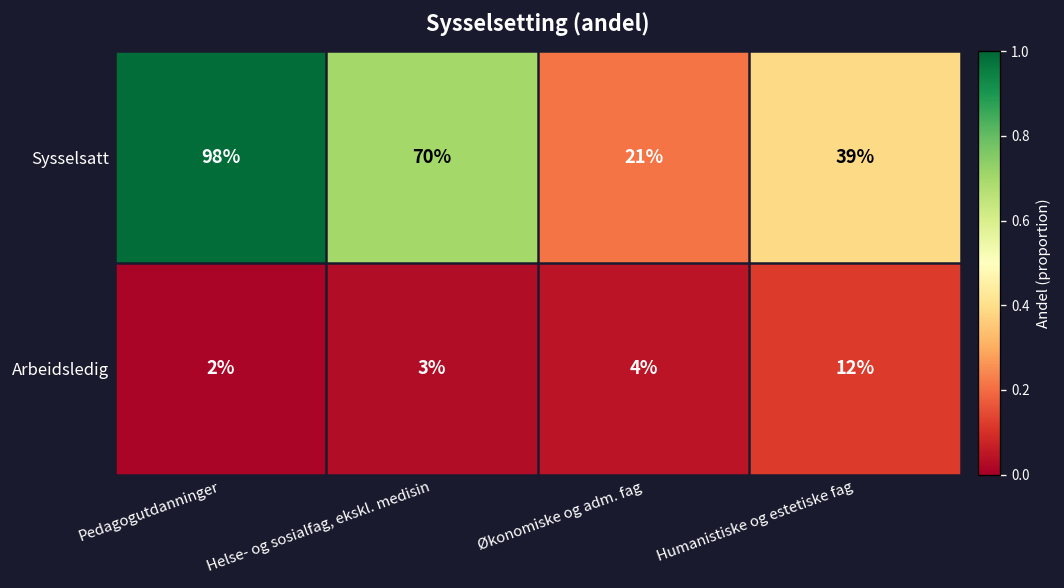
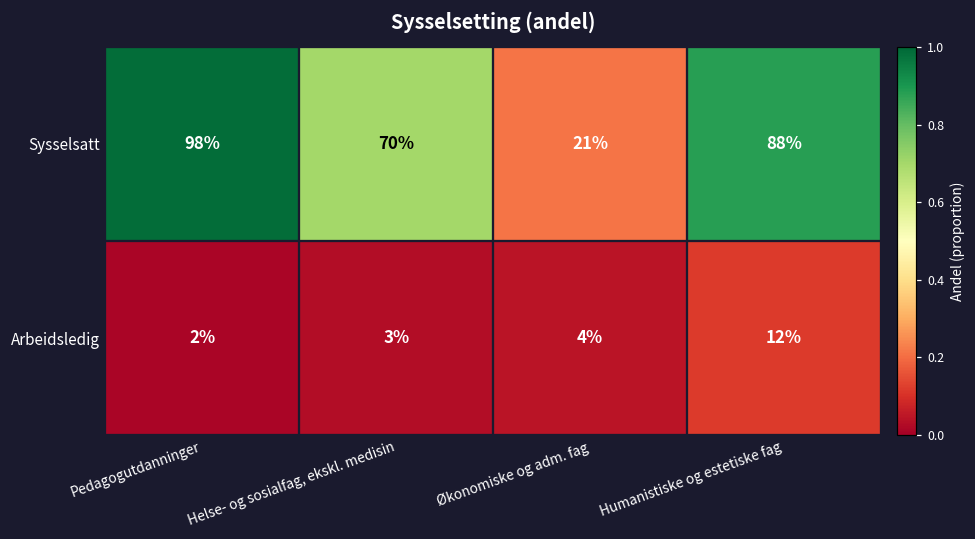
Sysselsatt, Humanistiske og estetiske fag: 39% -> 88%
